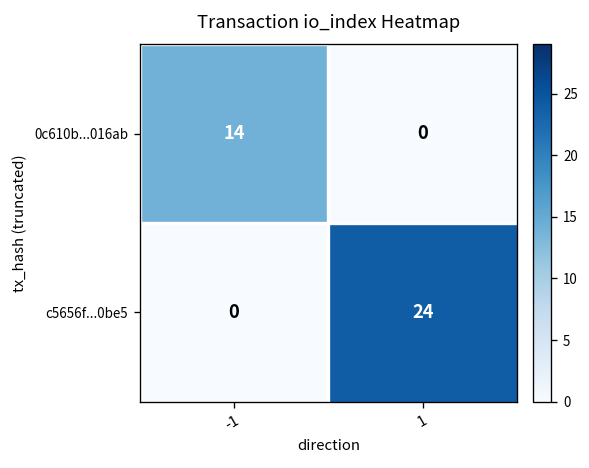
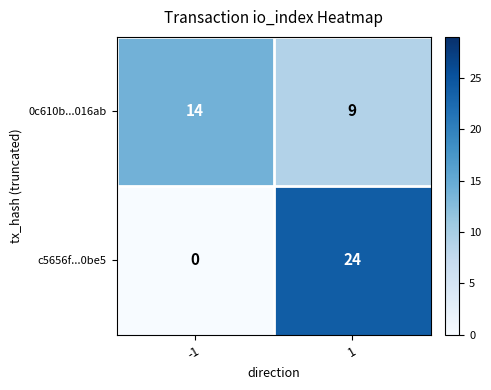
0c610b...016ab, 1: 0 -> 9
